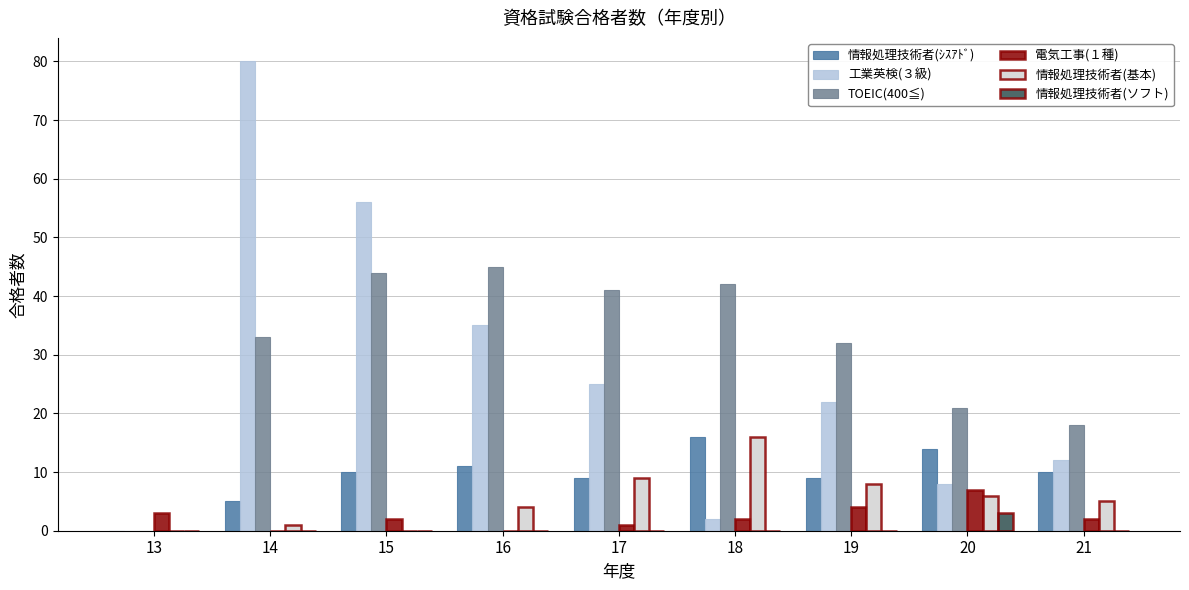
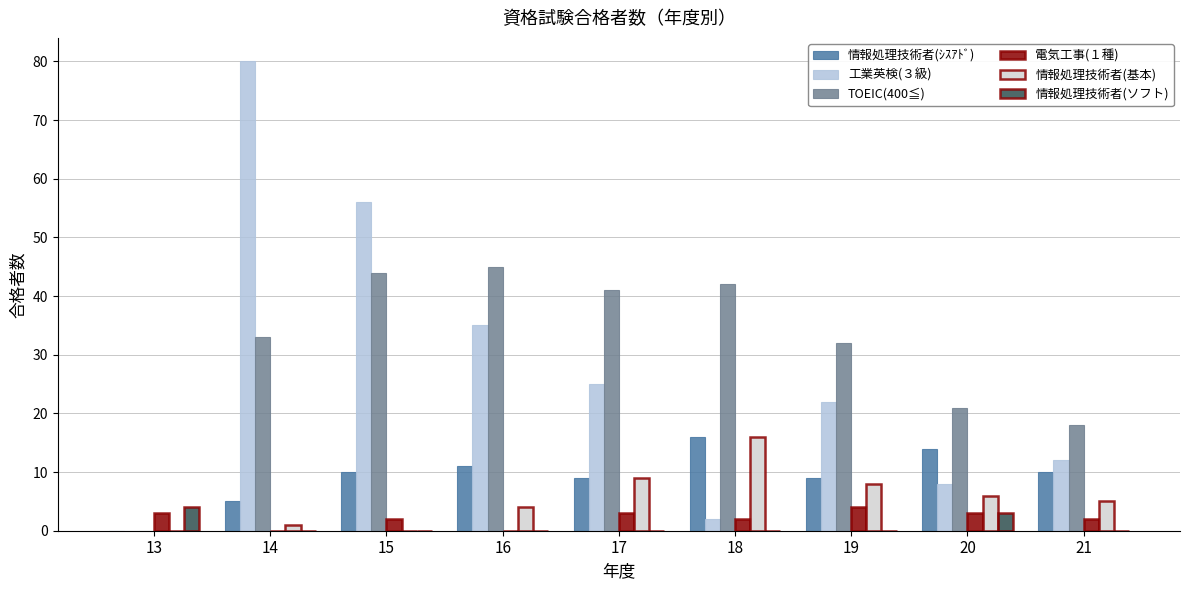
情報処理技術者(ソフト), 13: 0 -> 4
電気工事(１種), 17: 1 -> 3
電気工事(１種), 20: 7 -> 3
